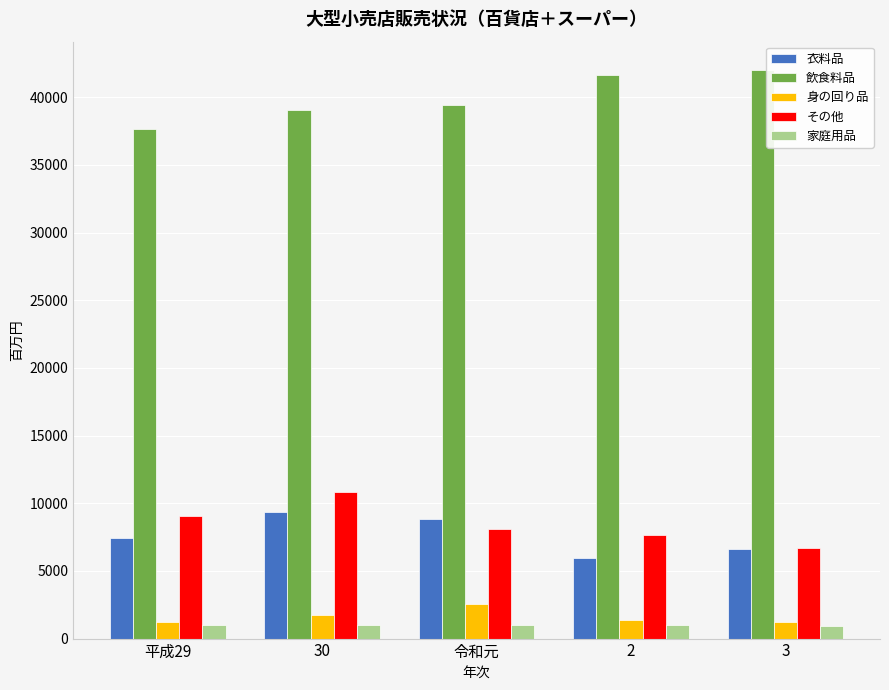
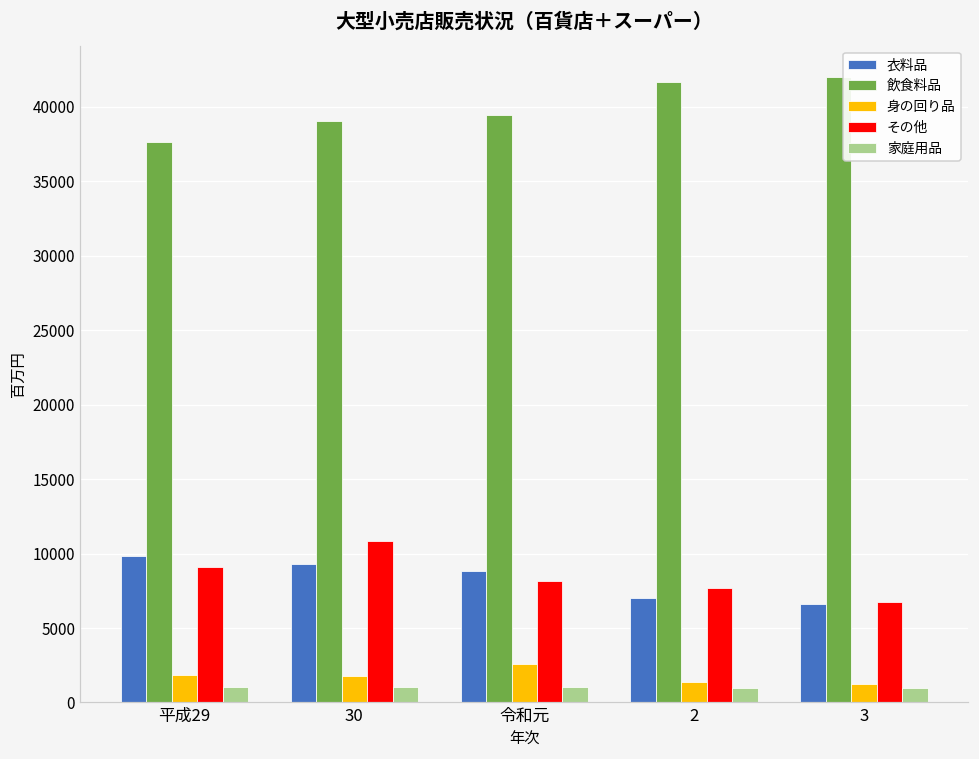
衣料品, 平成29: 7400 -> 9800
身の回り品, 平成29: 1200 -> 1800
衣料品, 2: 6000 -> 7000
